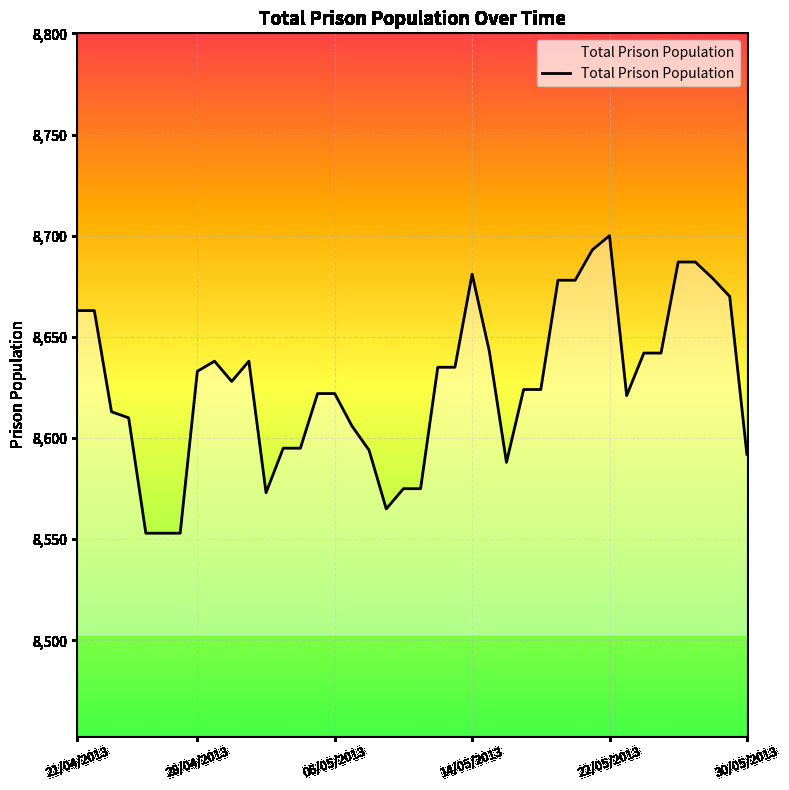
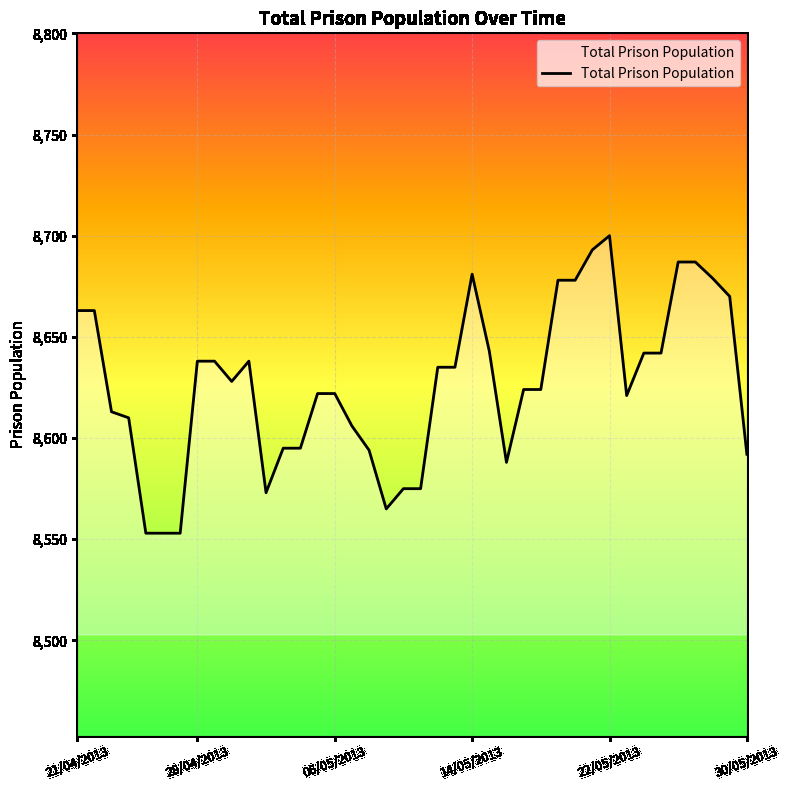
28/04/2013: 8,633 -> 8,638
